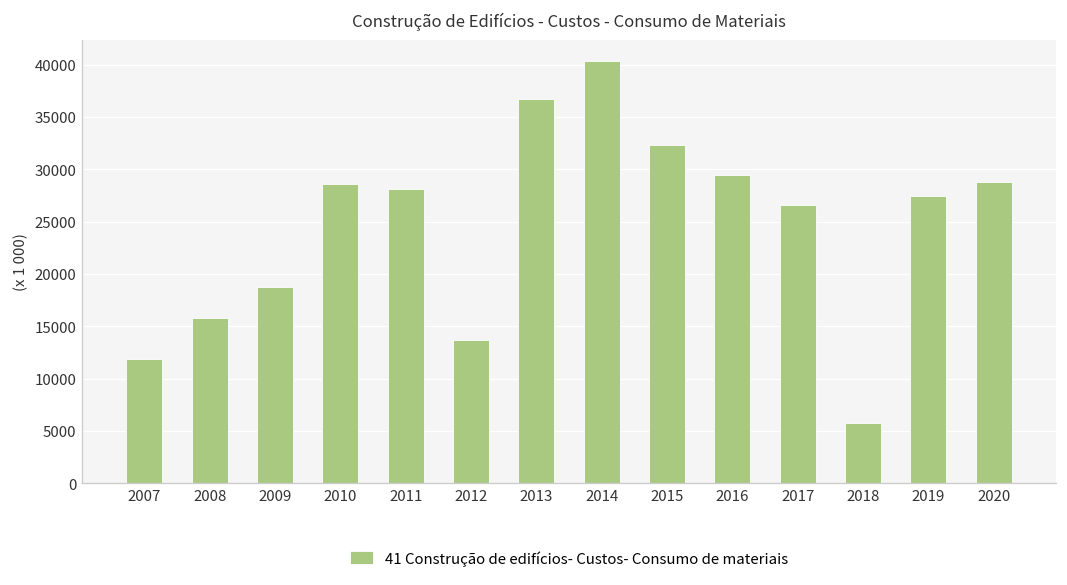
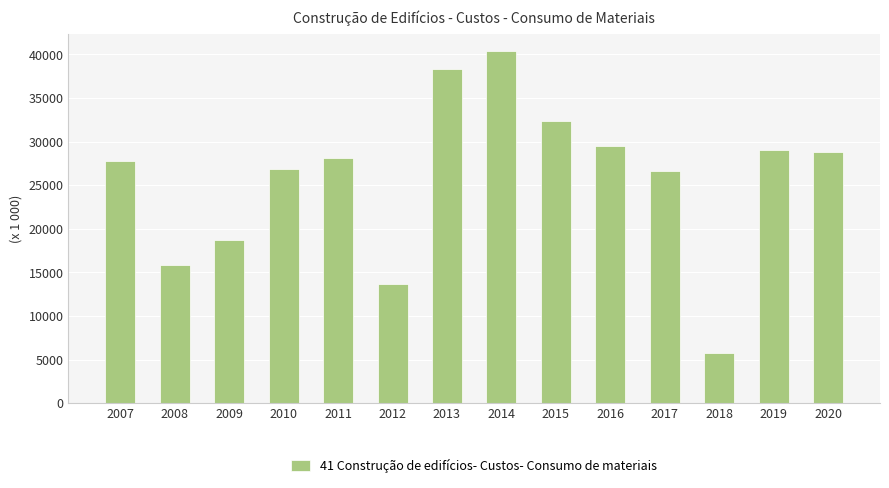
2007: 12000 -> 28000
2010: 29000 -> 27000
2013: 37000 -> 38000
2019: 27000 -> 29000
